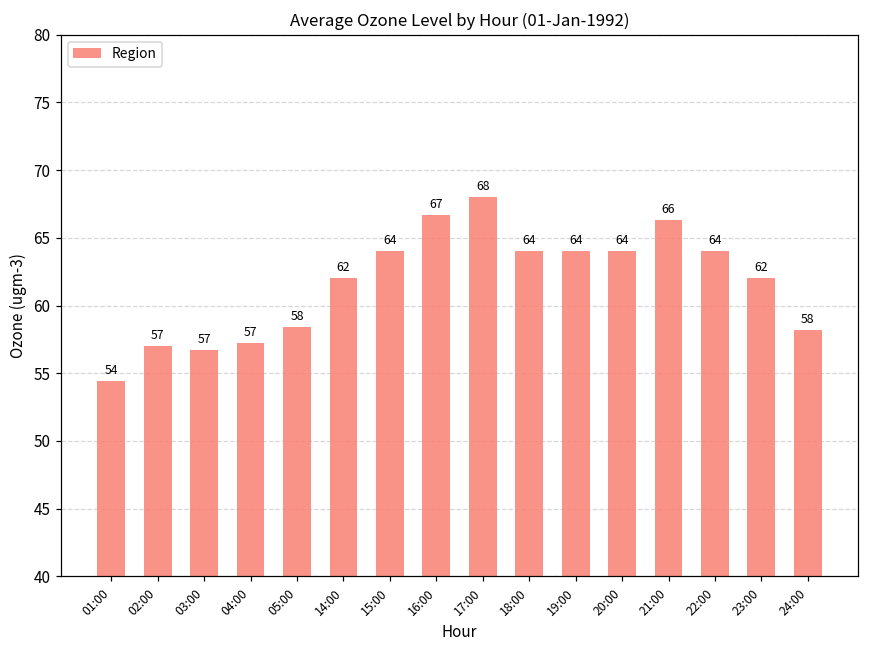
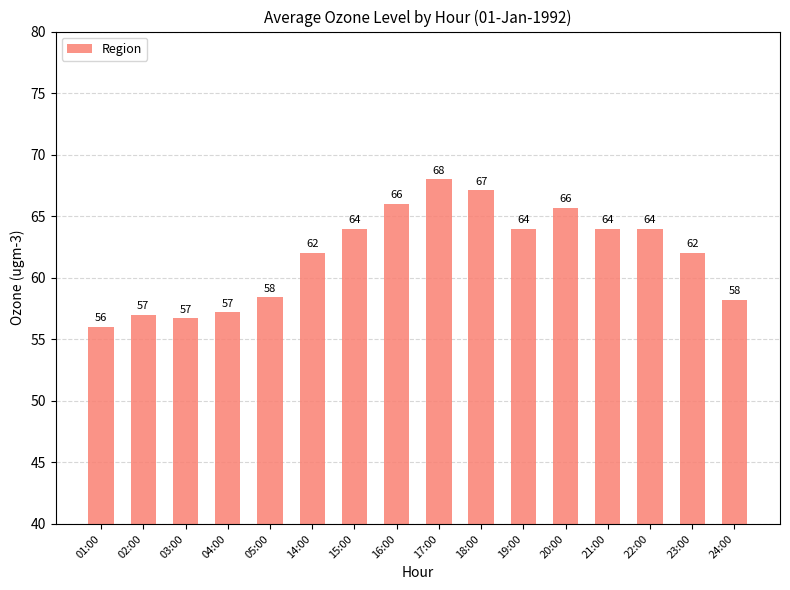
01:00: 54 -> 56
16:00: 67 -> 66
18:00: 64 -> 67
20:00: 64 -> 66
21:00: 66 -> 64
